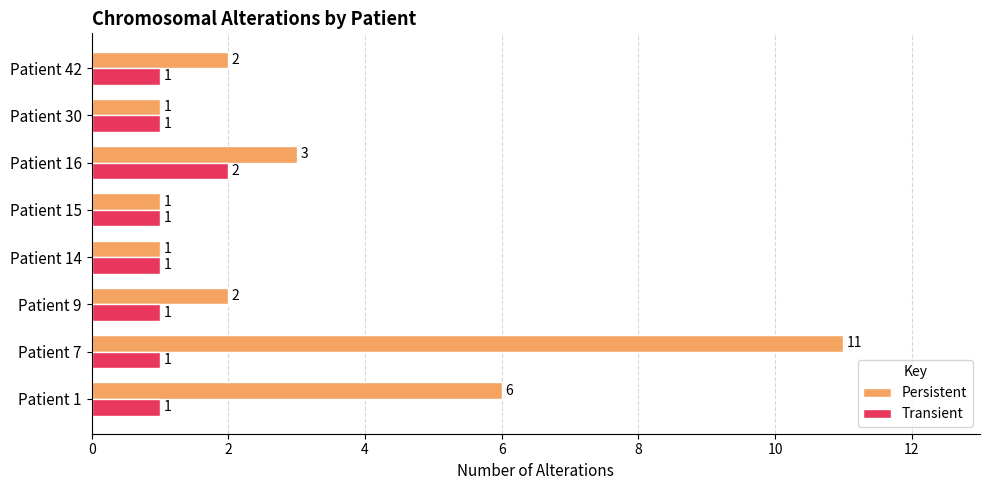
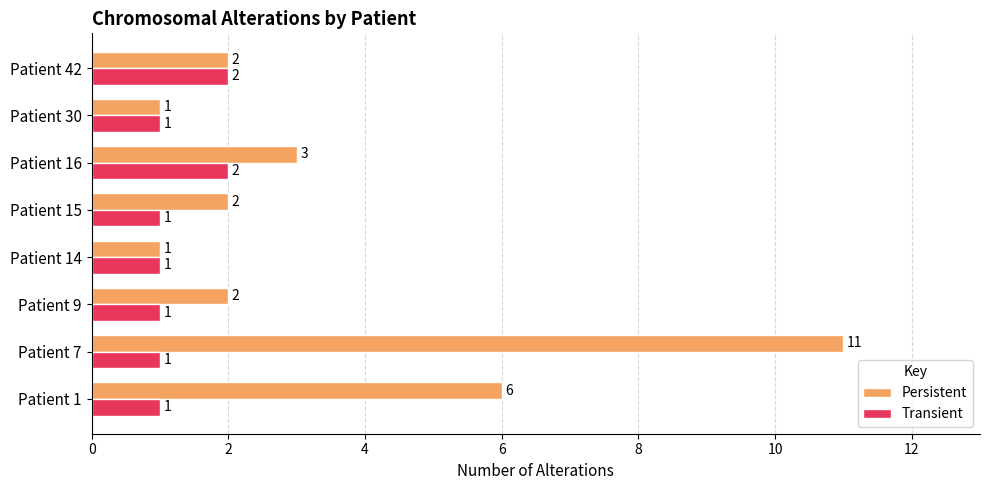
Transient, Patient 42: 1 -> 2
Persistent, Patient 15: 1 -> 2
